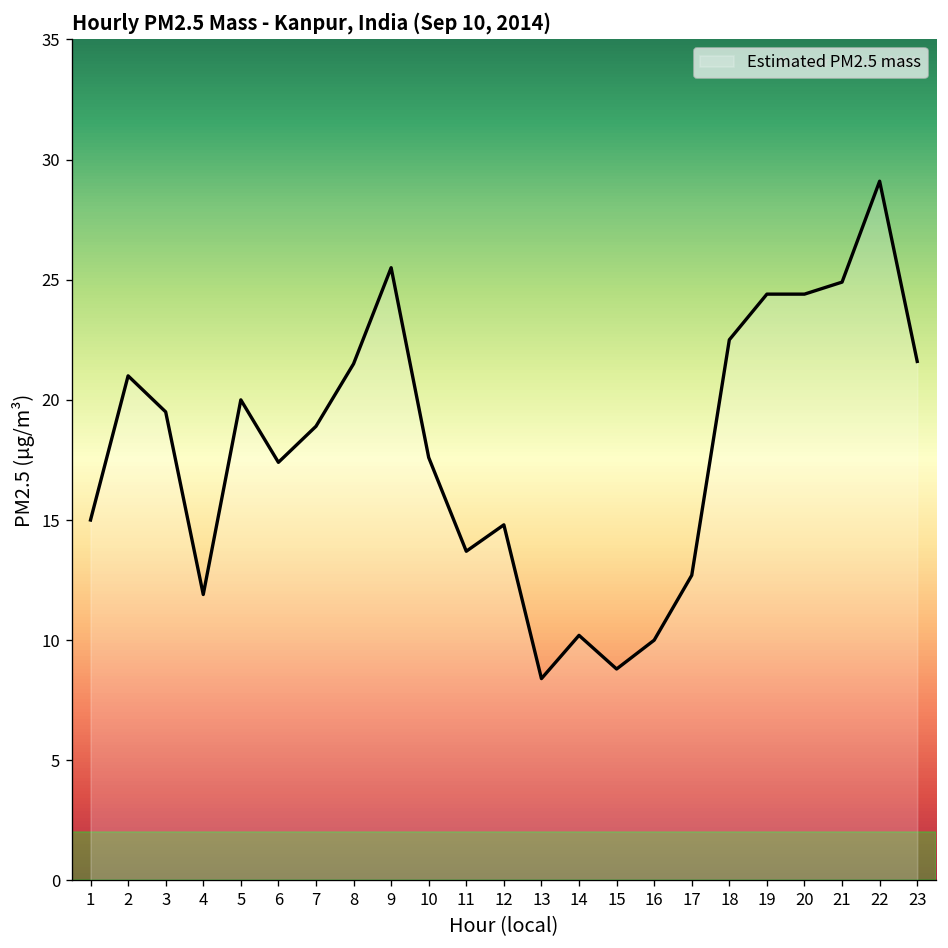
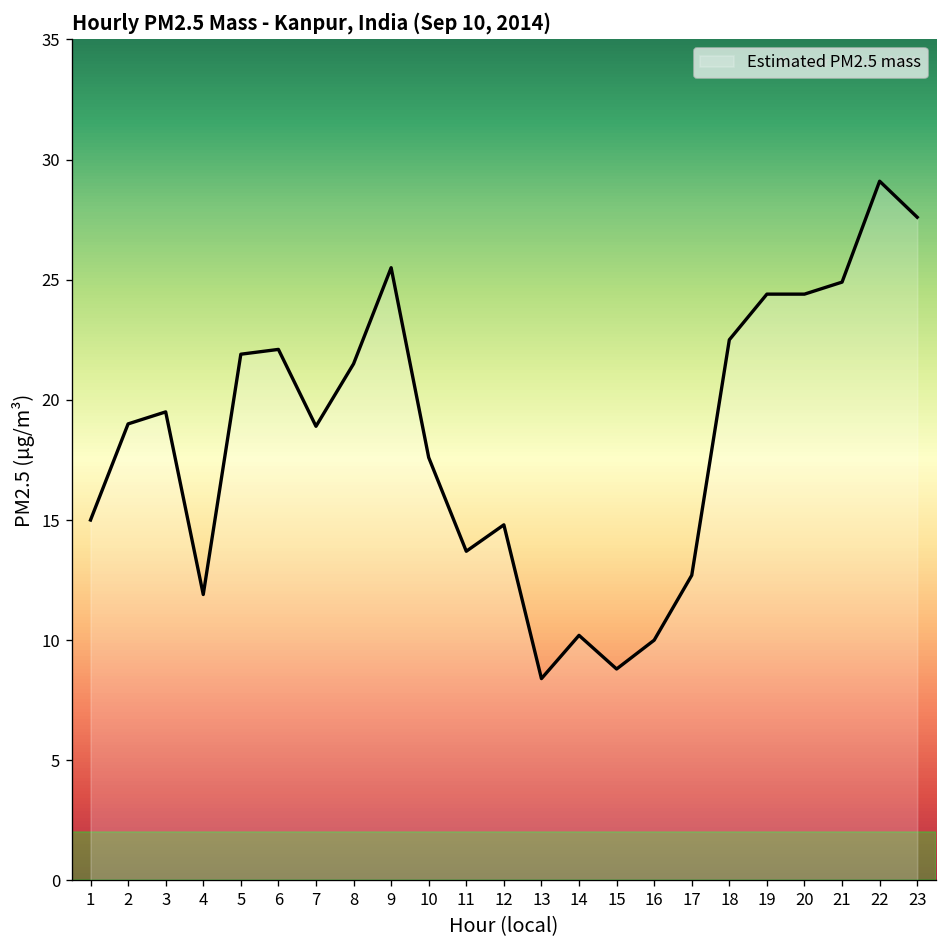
2: 21 -> 19
5: 20.0 -> 21.9
6: 17.4 -> 22.1
23: 21.6 -> 27.6
